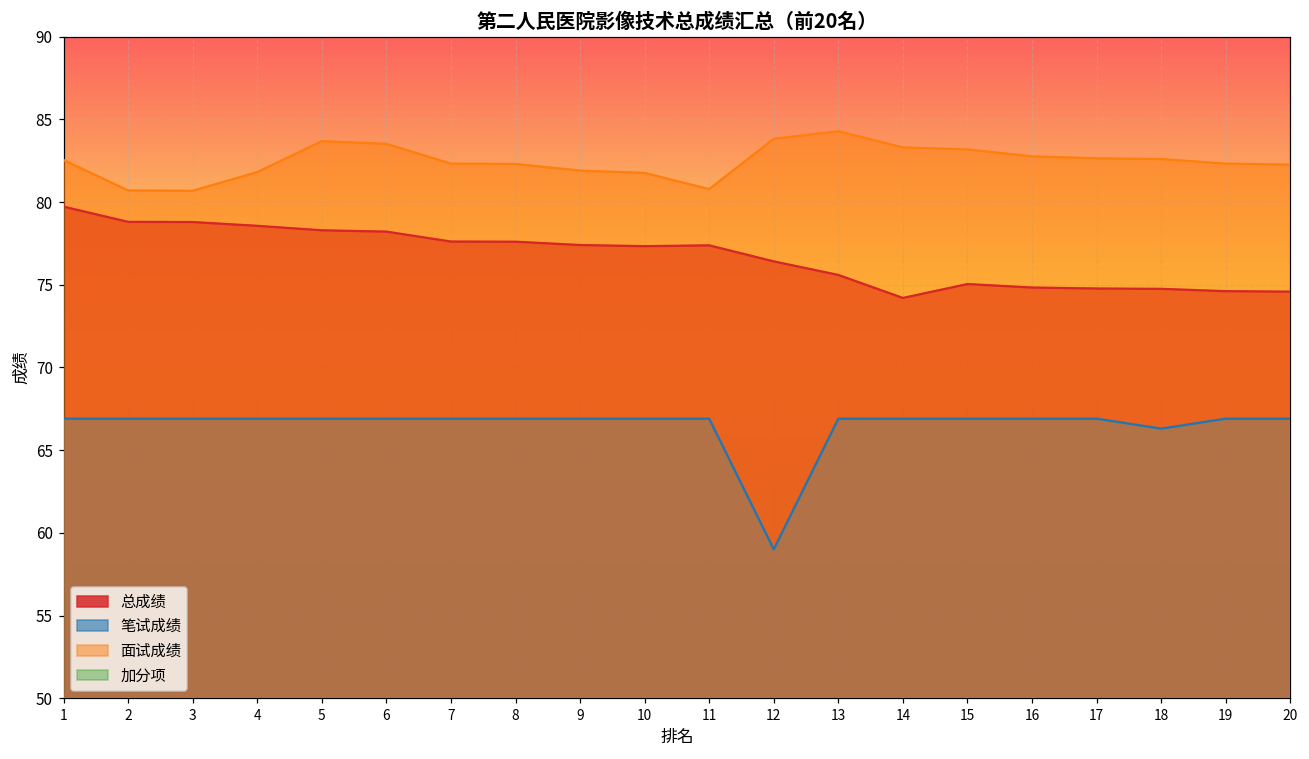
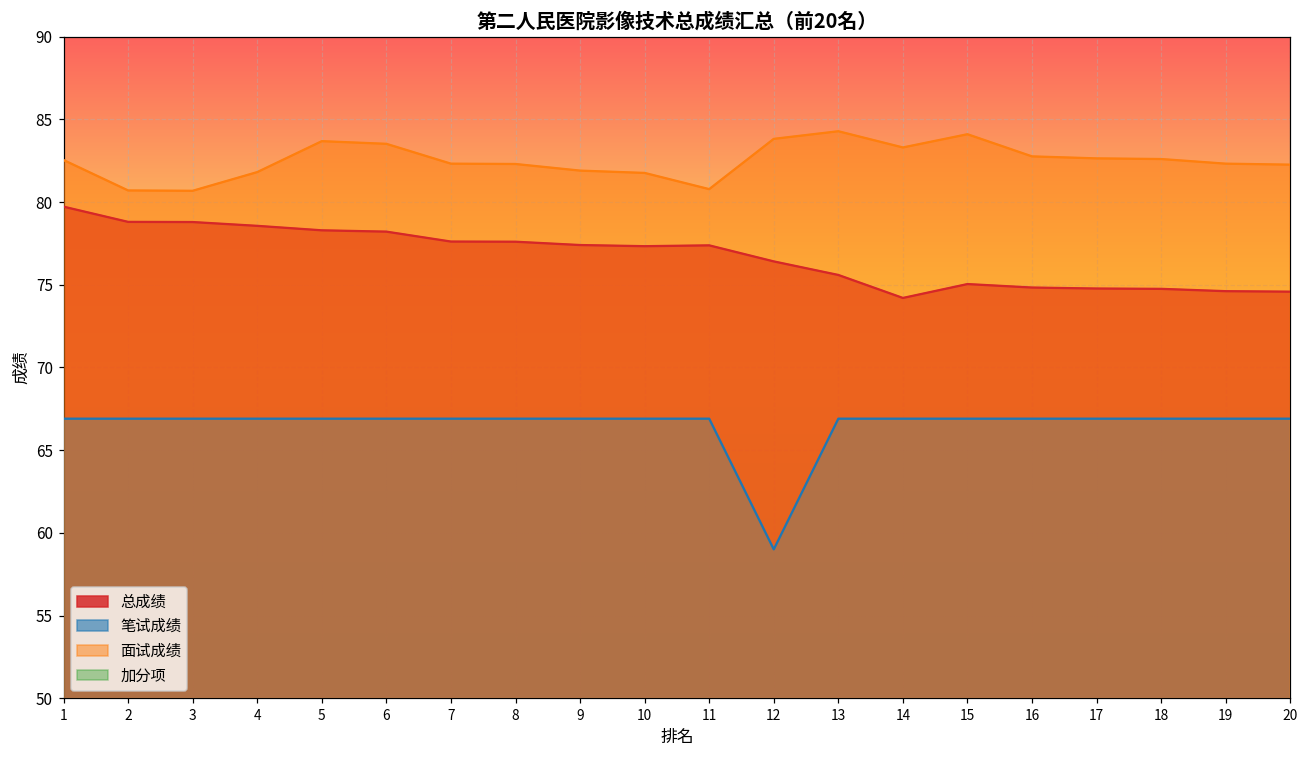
面试成绩, 15: 83.2 -> 84.1
笔试成绩, 18: 66.3 -> 66.9
